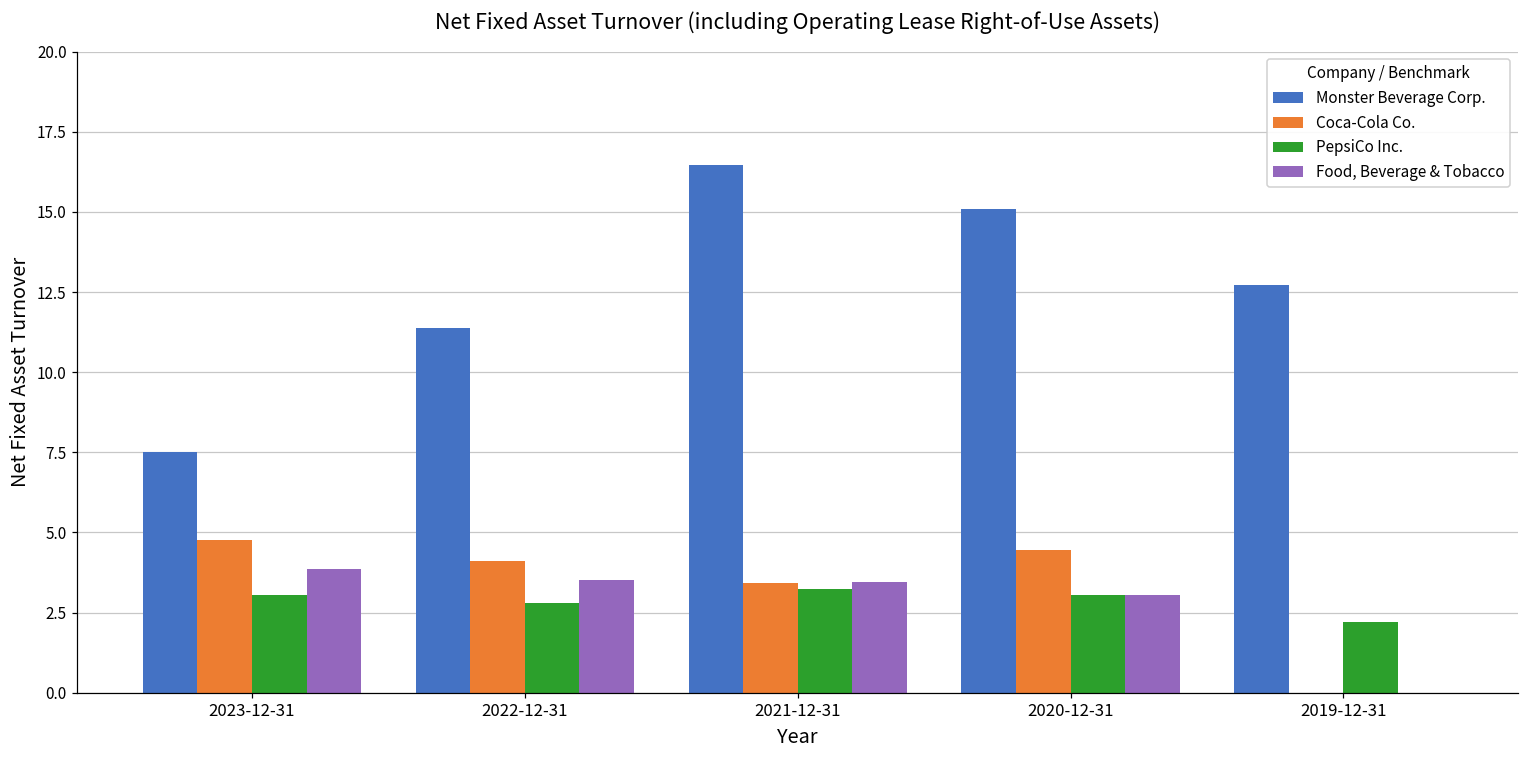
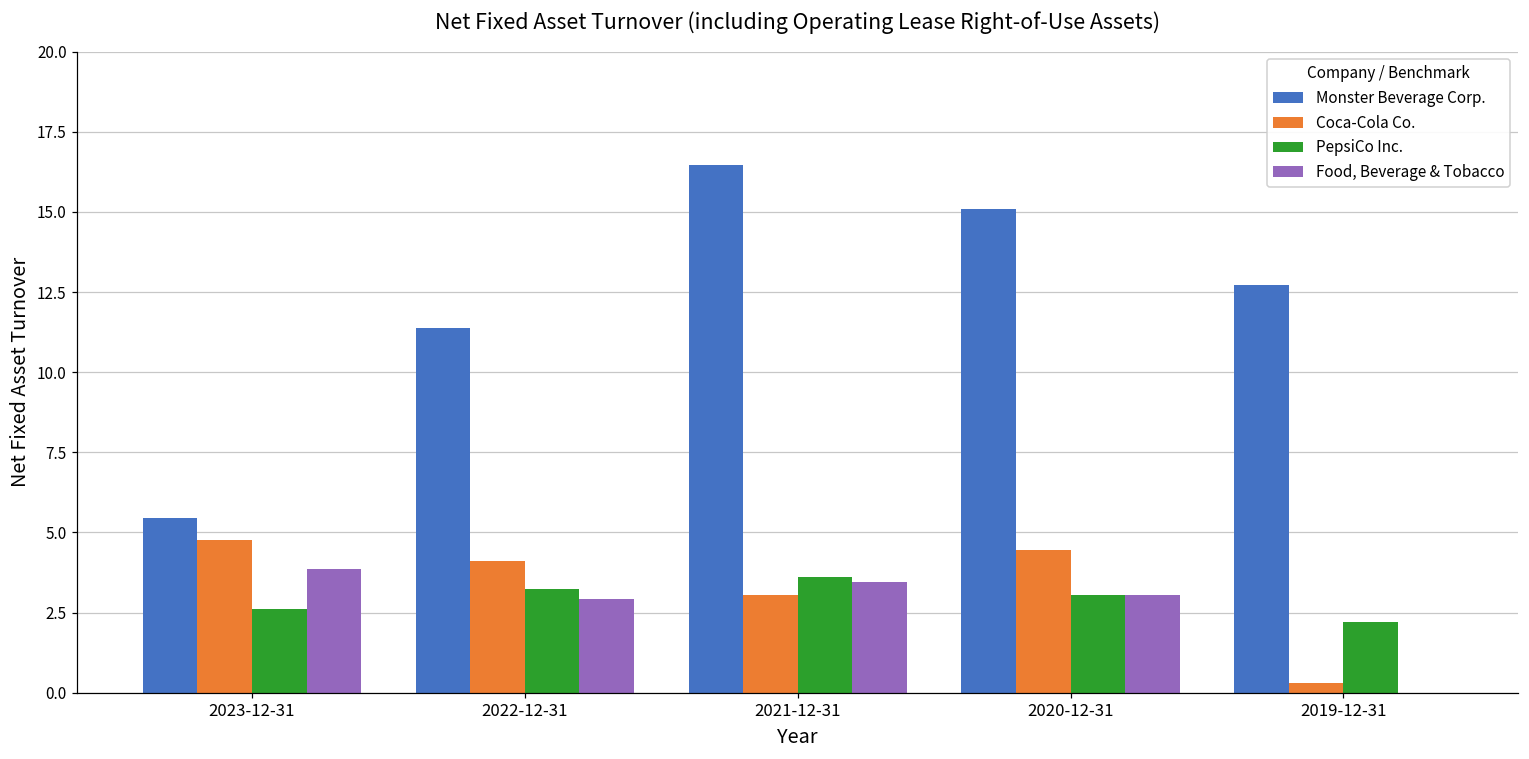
Monster Beverage Corp., 2023-12-31: 7.5 -> 5.4
PepsiCo Inc., 2023-12-31: 3.1 -> 2.6
PepsiCo Inc., 2022-12-31: 2.8 -> 3.2
Food, Beverage & Tobacco, 2022-12-31: 3.5 -> 2.9
Coca-Cola Co., 2021-12-31: 3.4 -> 3.0
PepsiCo Inc., 2021-12-31: 3.3 -> 3.6
Coca-Cola Co., 2019-12-31: 0.0 -> 0.3
